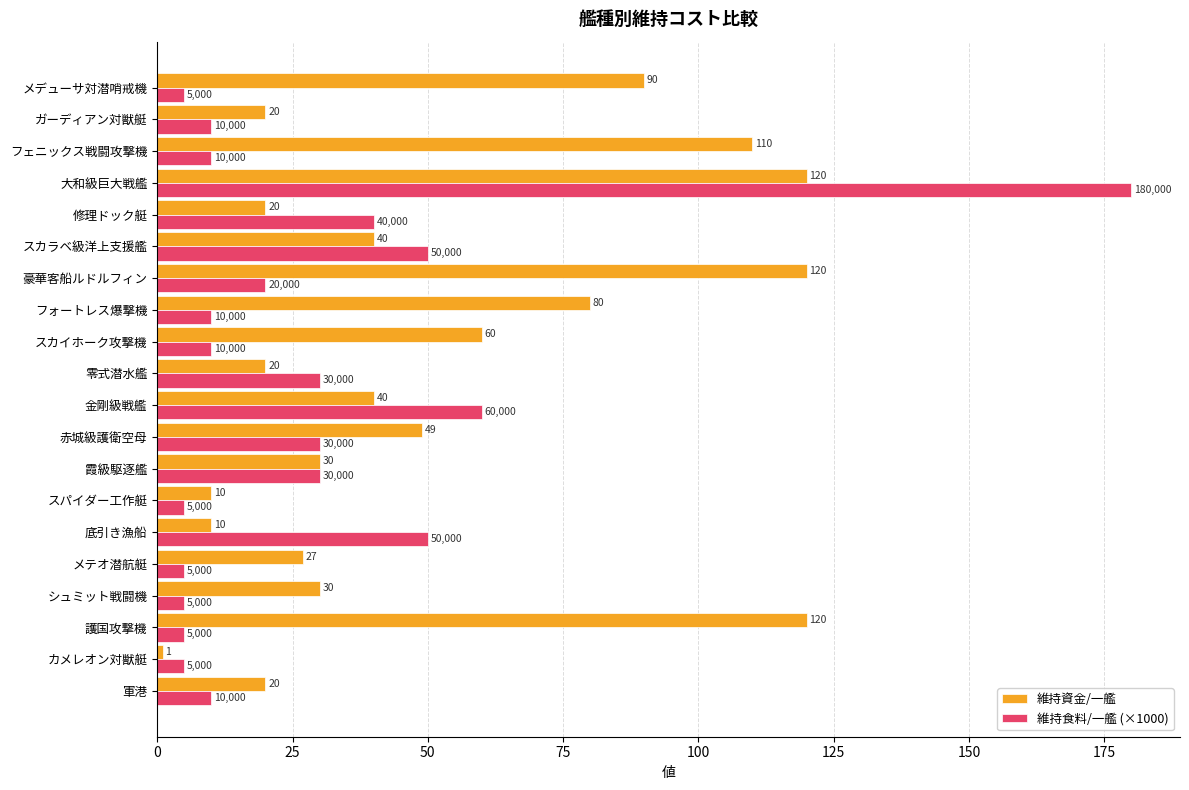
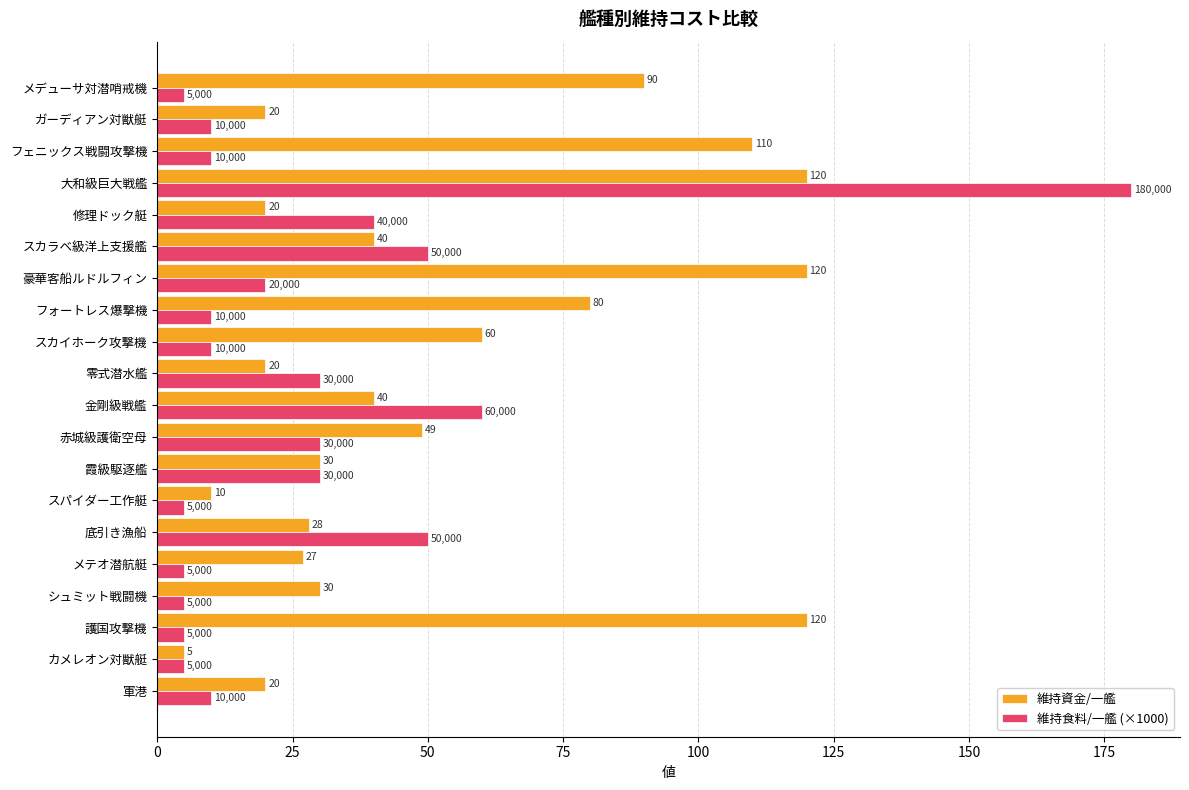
維持資金/一艦, 底引き漁船: 10 -> 28
維持資金/一艦, カメレオン対獣艇: 1 -> 5
